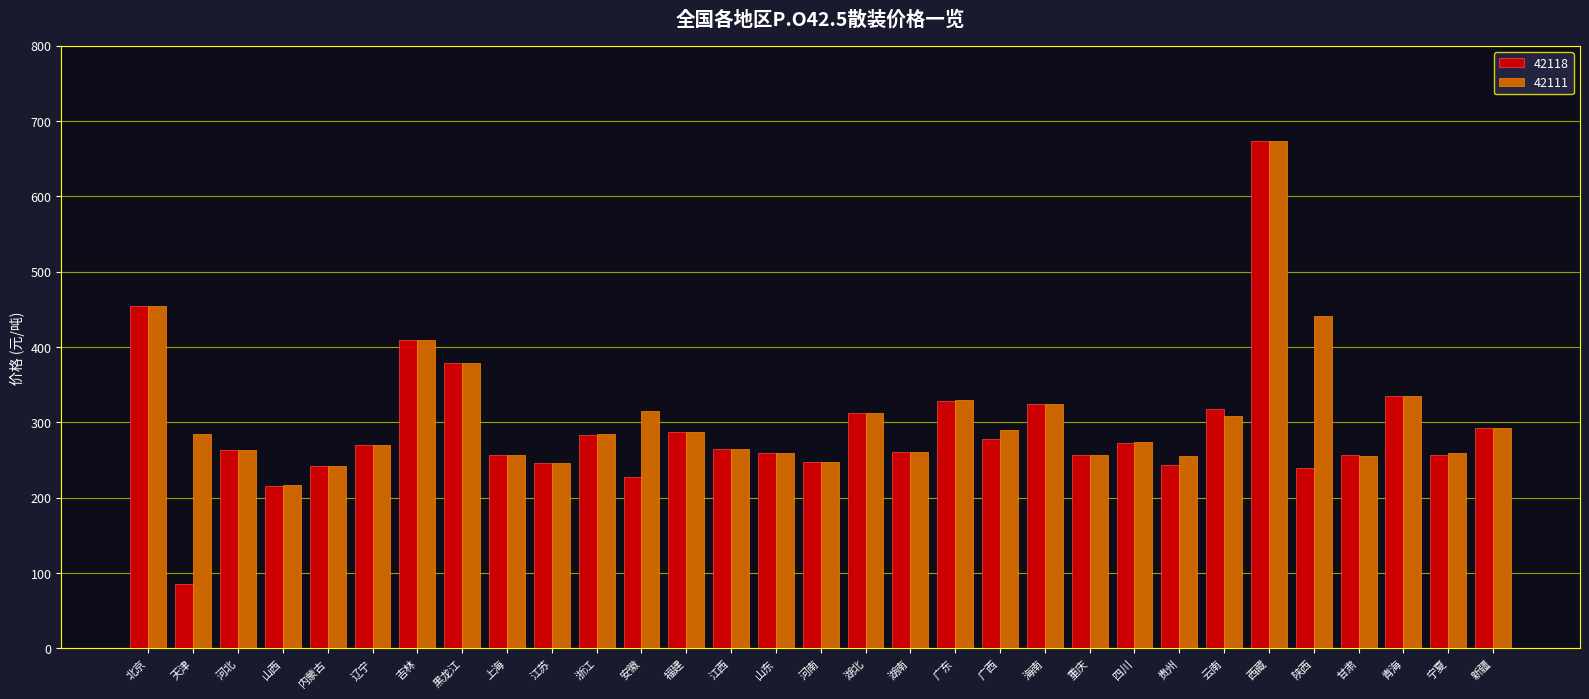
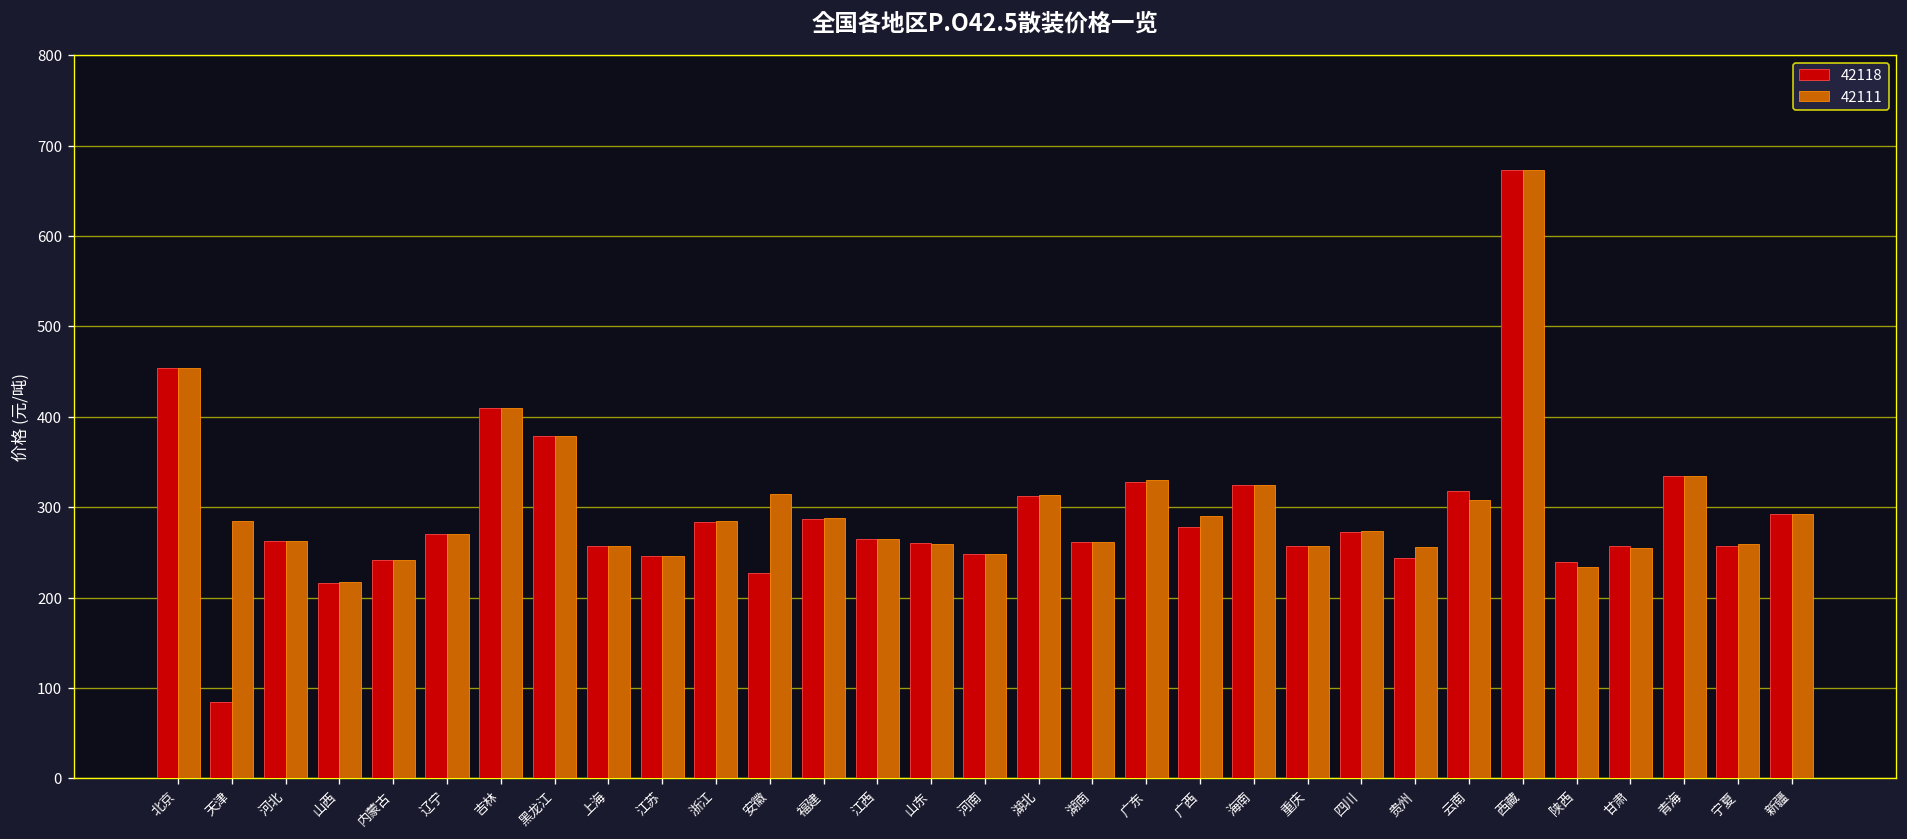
42111, 陕西: 440 -> 230
